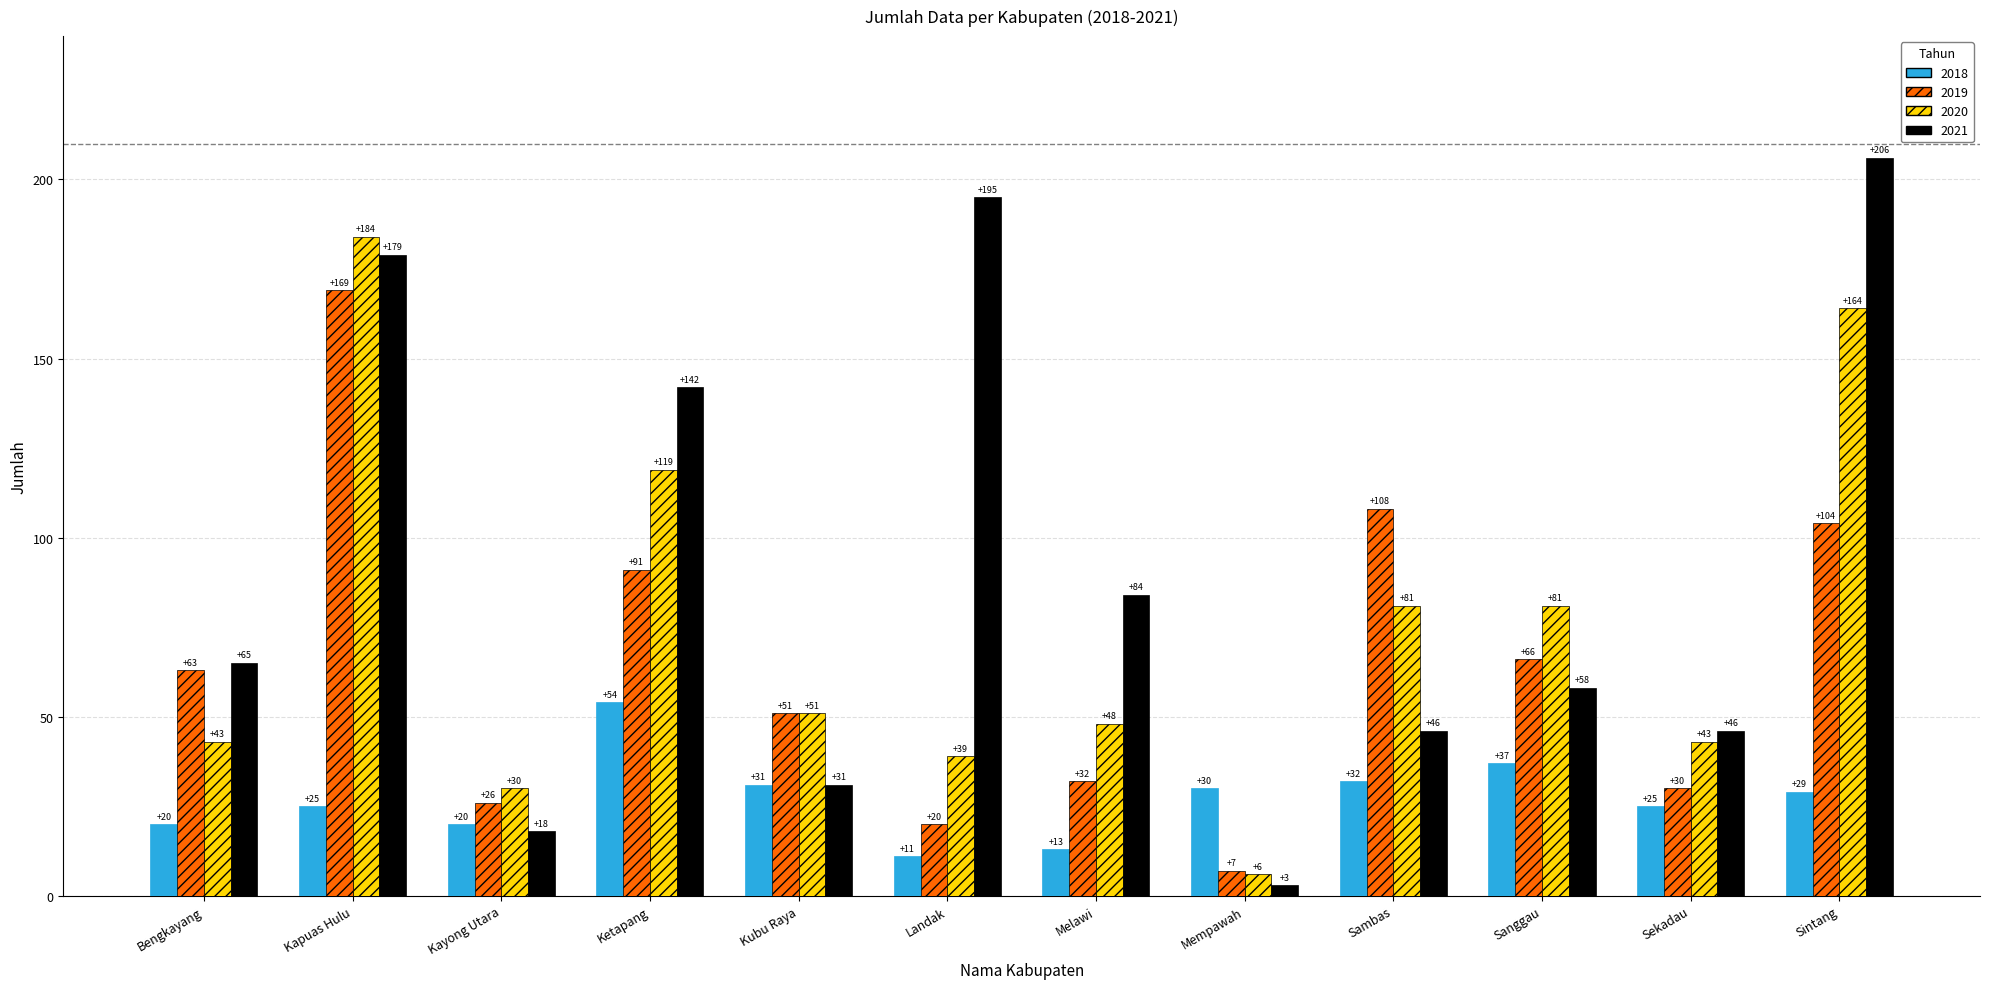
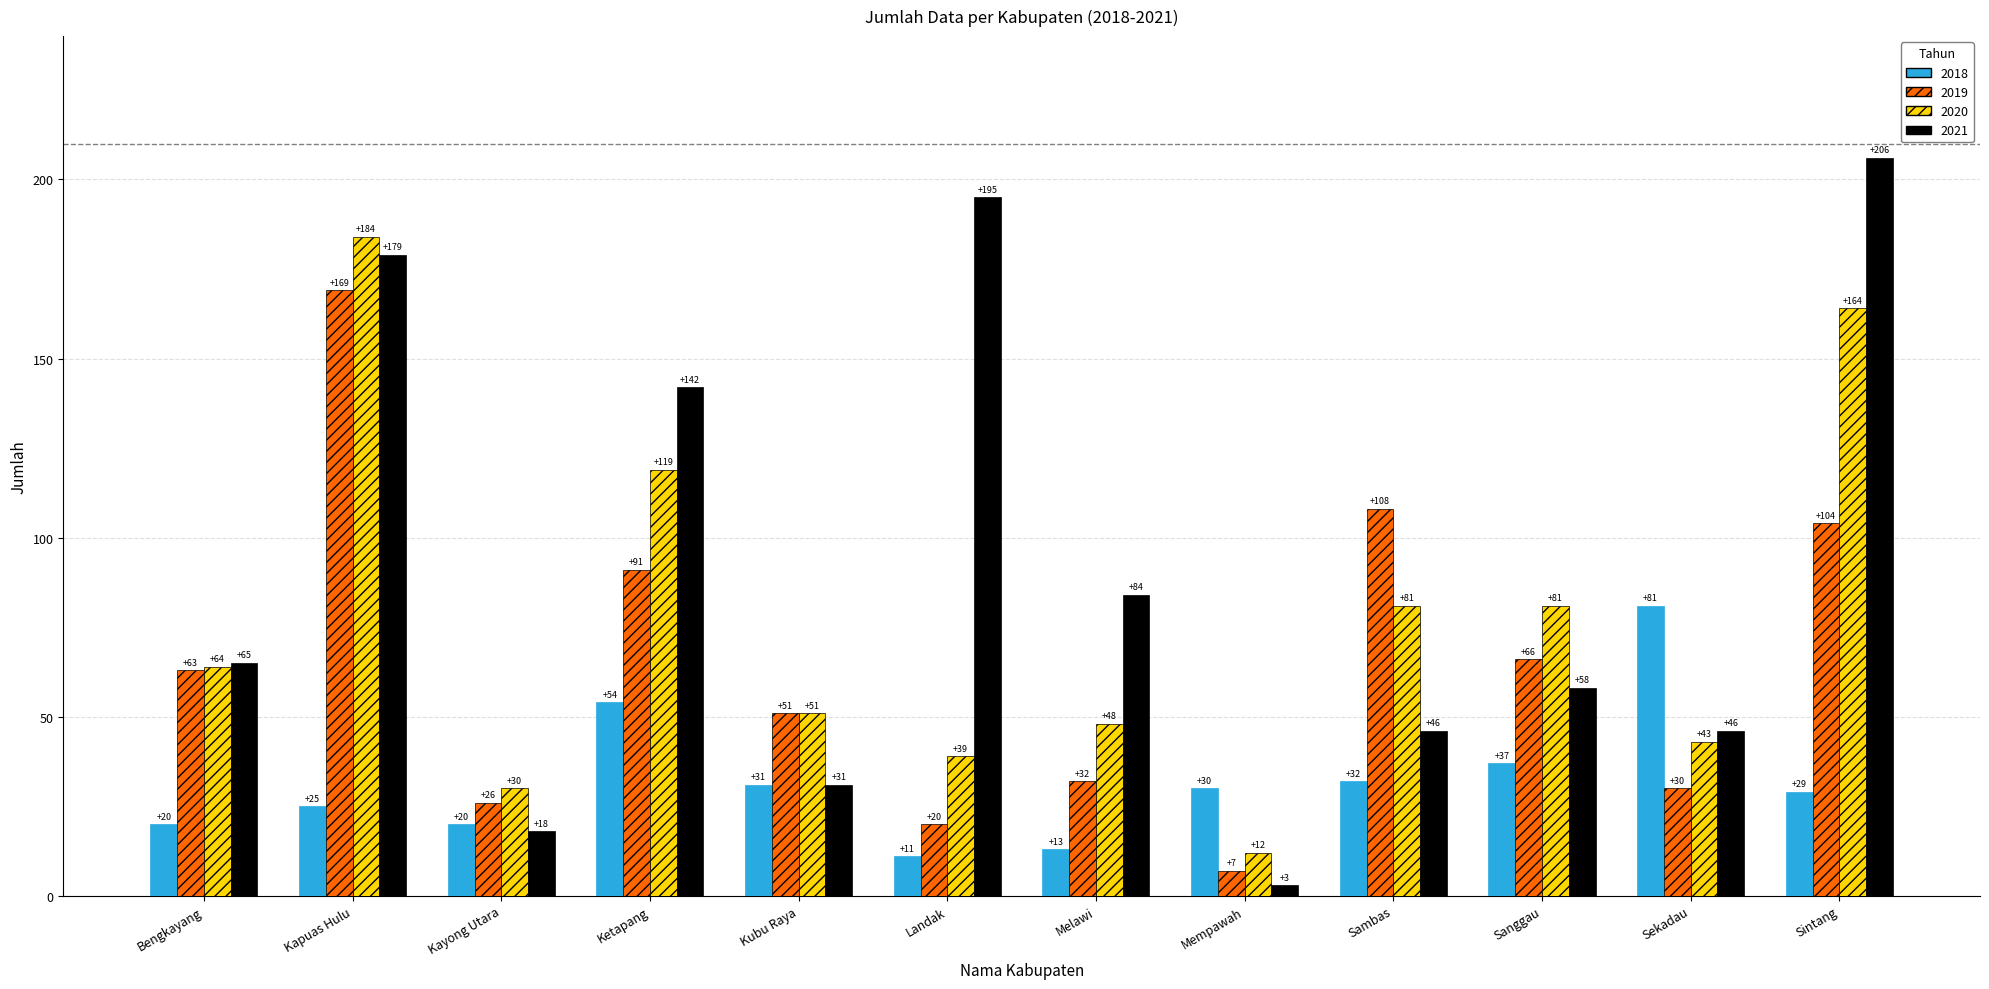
2020, Bengkayang: +43 -> +64
2020, Mempawah: +6 -> +12
2018, Sekadau: +25 -> +81
